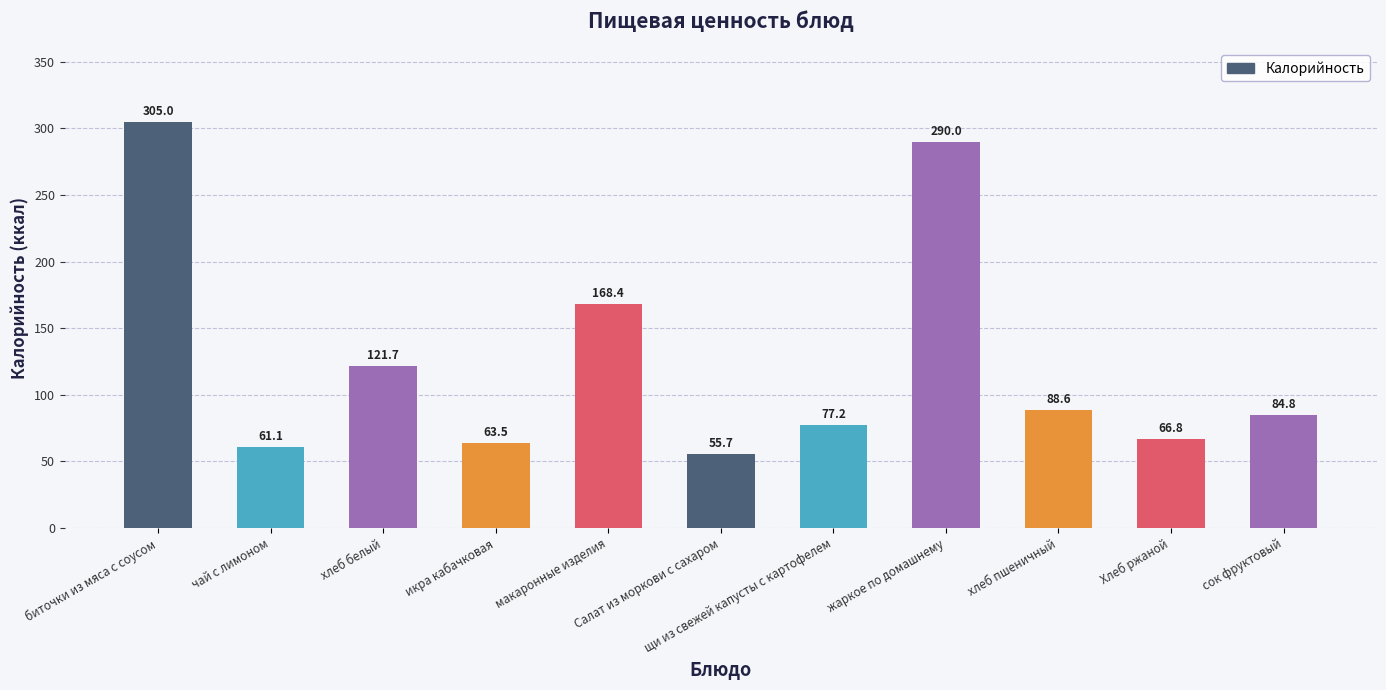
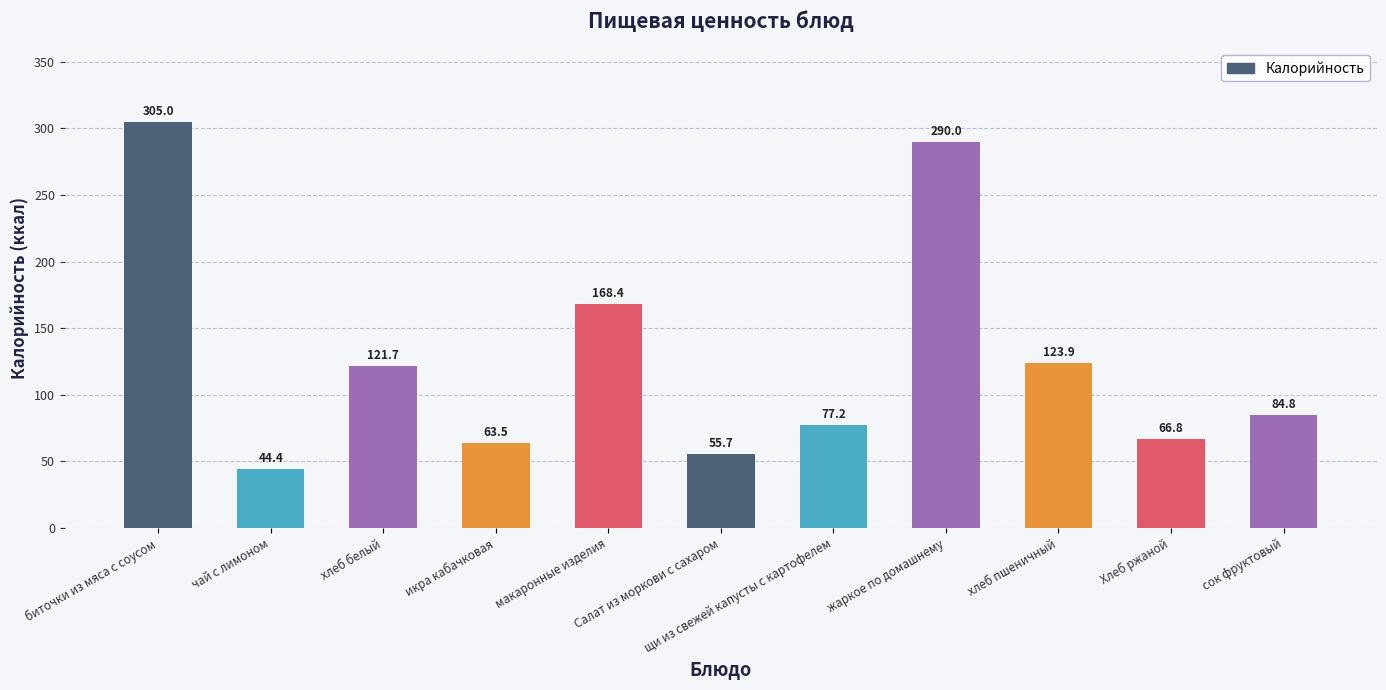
чай с лимоном: 61.1 -> 44.4
хлеб пшеничный: 88.6 -> 123.9
